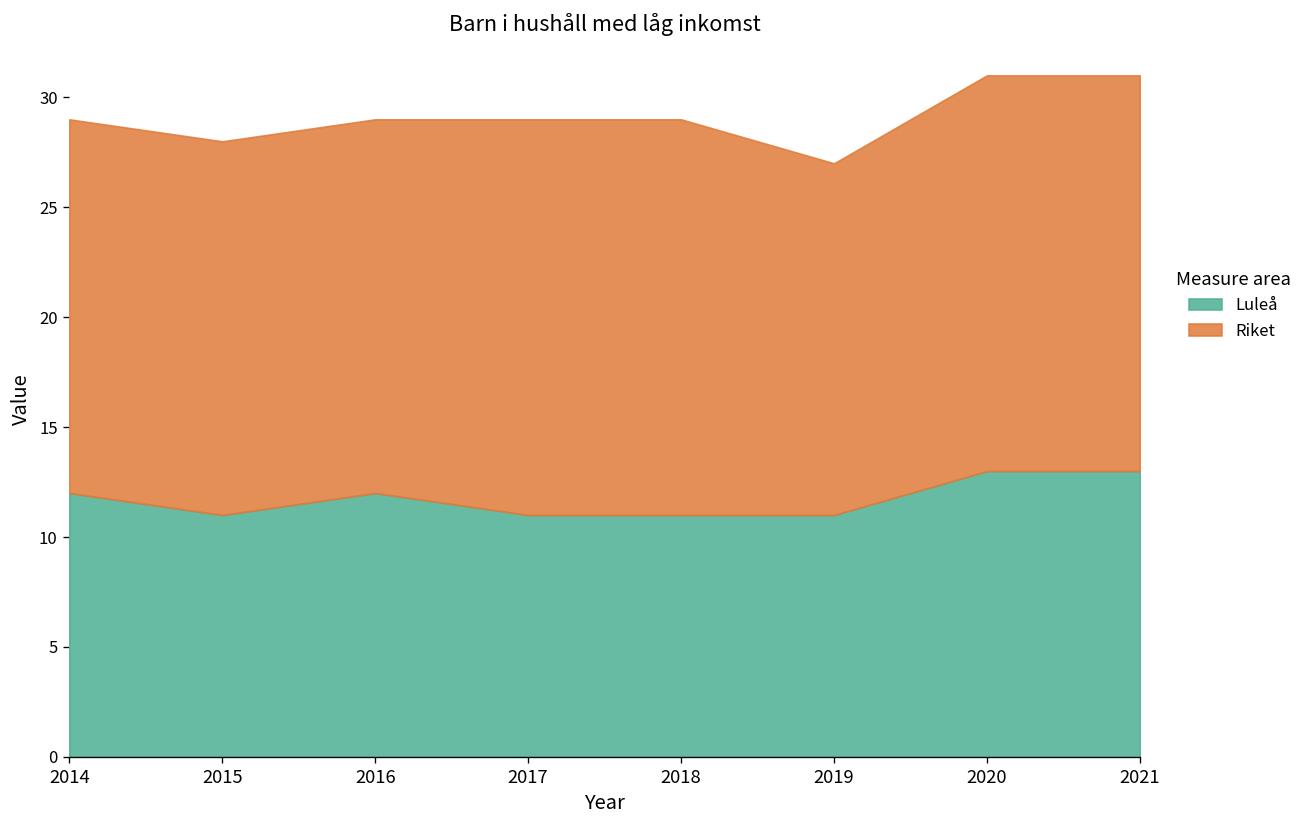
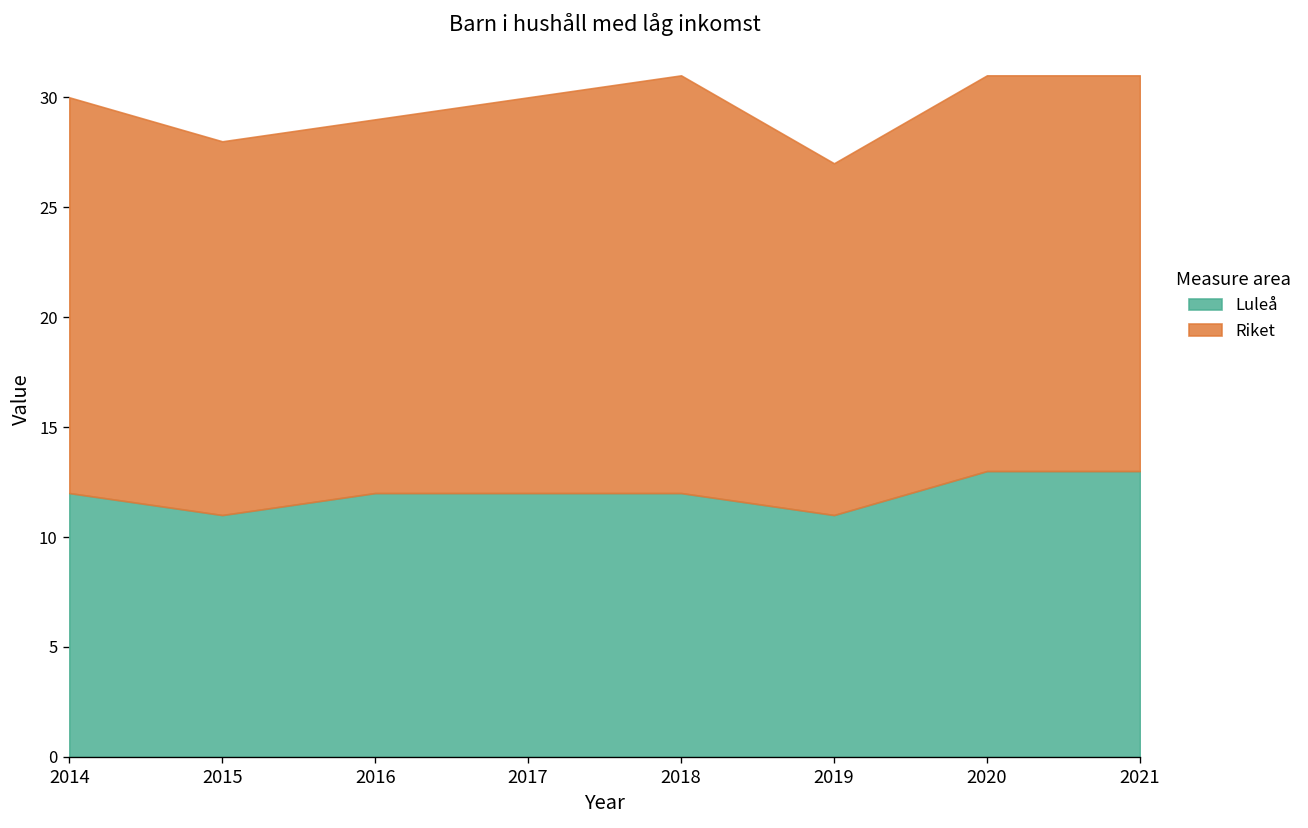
Riket, 2014: 17 -> 18
Luleå, 2017: 11 -> 12
Luleå, 2018: 11 -> 12
Riket, 2018: 18 -> 19
